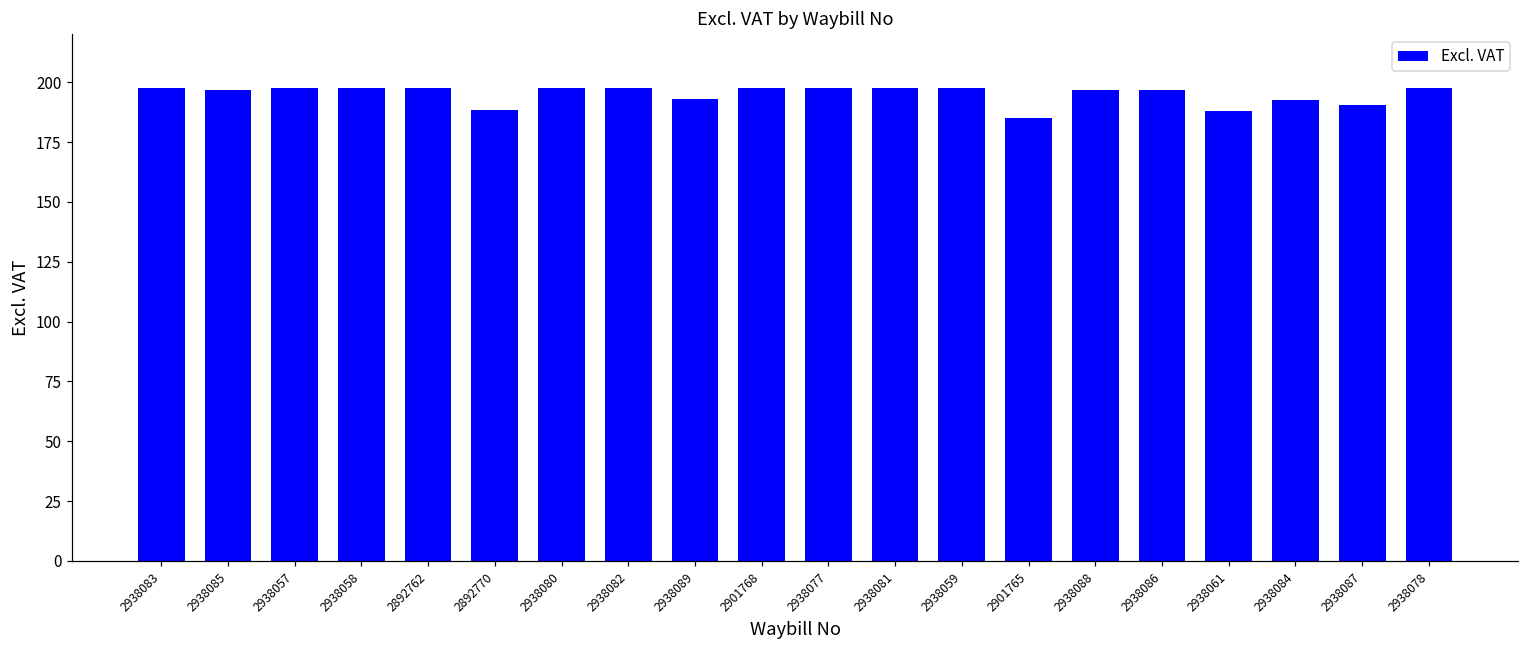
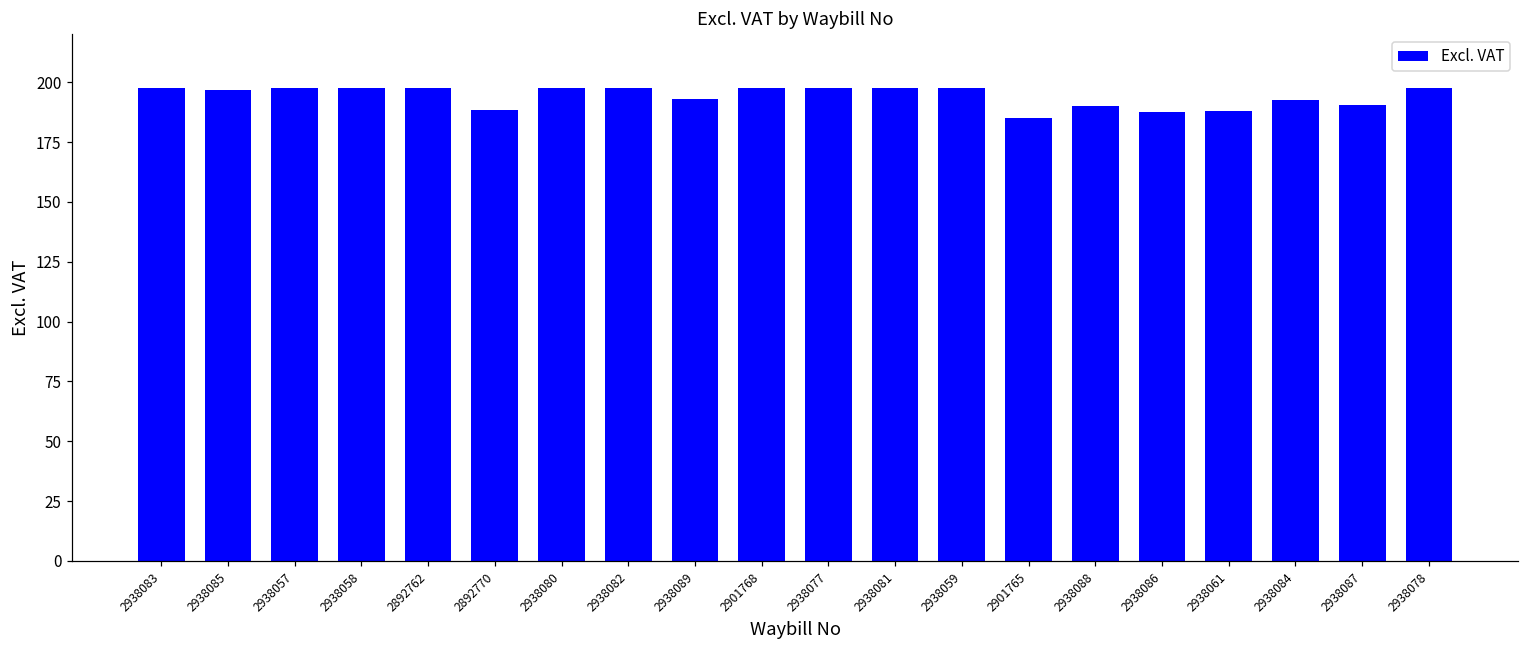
2938088: 197 -> 190
2938086: 197 -> 188
